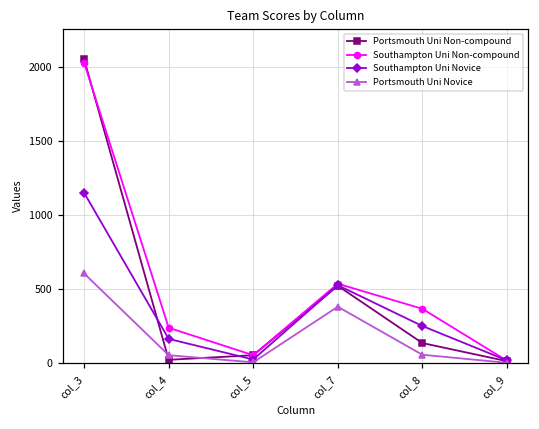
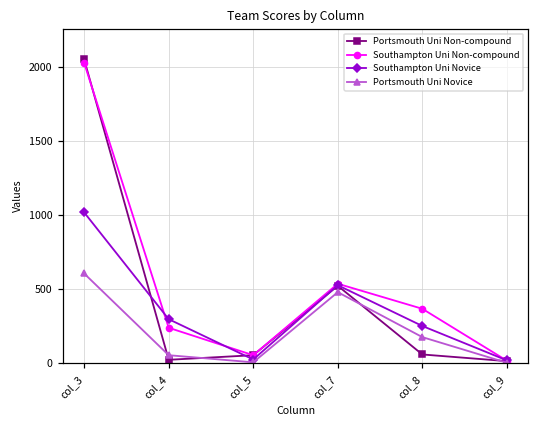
Southampton Uni Novice, col_3: 1150 -> 1020
Southampton Uni Novice, col_4: 170 -> 300
Portsmouth Uni Novice, col_7: 380 -> 480
Portsmouth Uni Non-compound, col_8: 140 -> 60
Portsmouth Uni Novice, col_8: 60 -> 180
